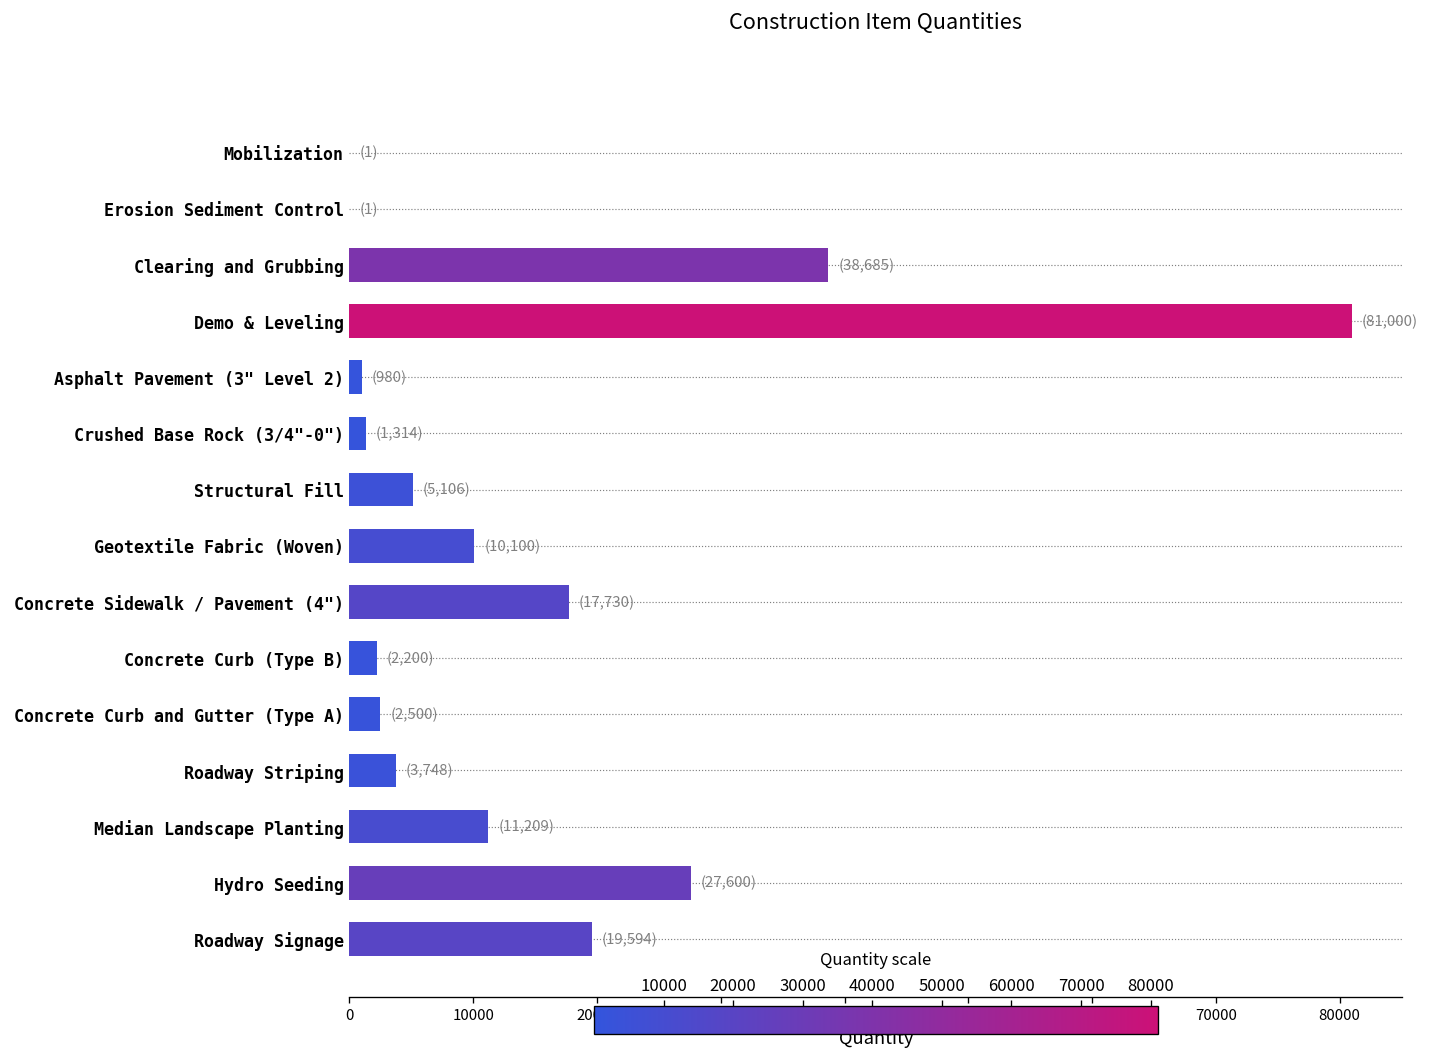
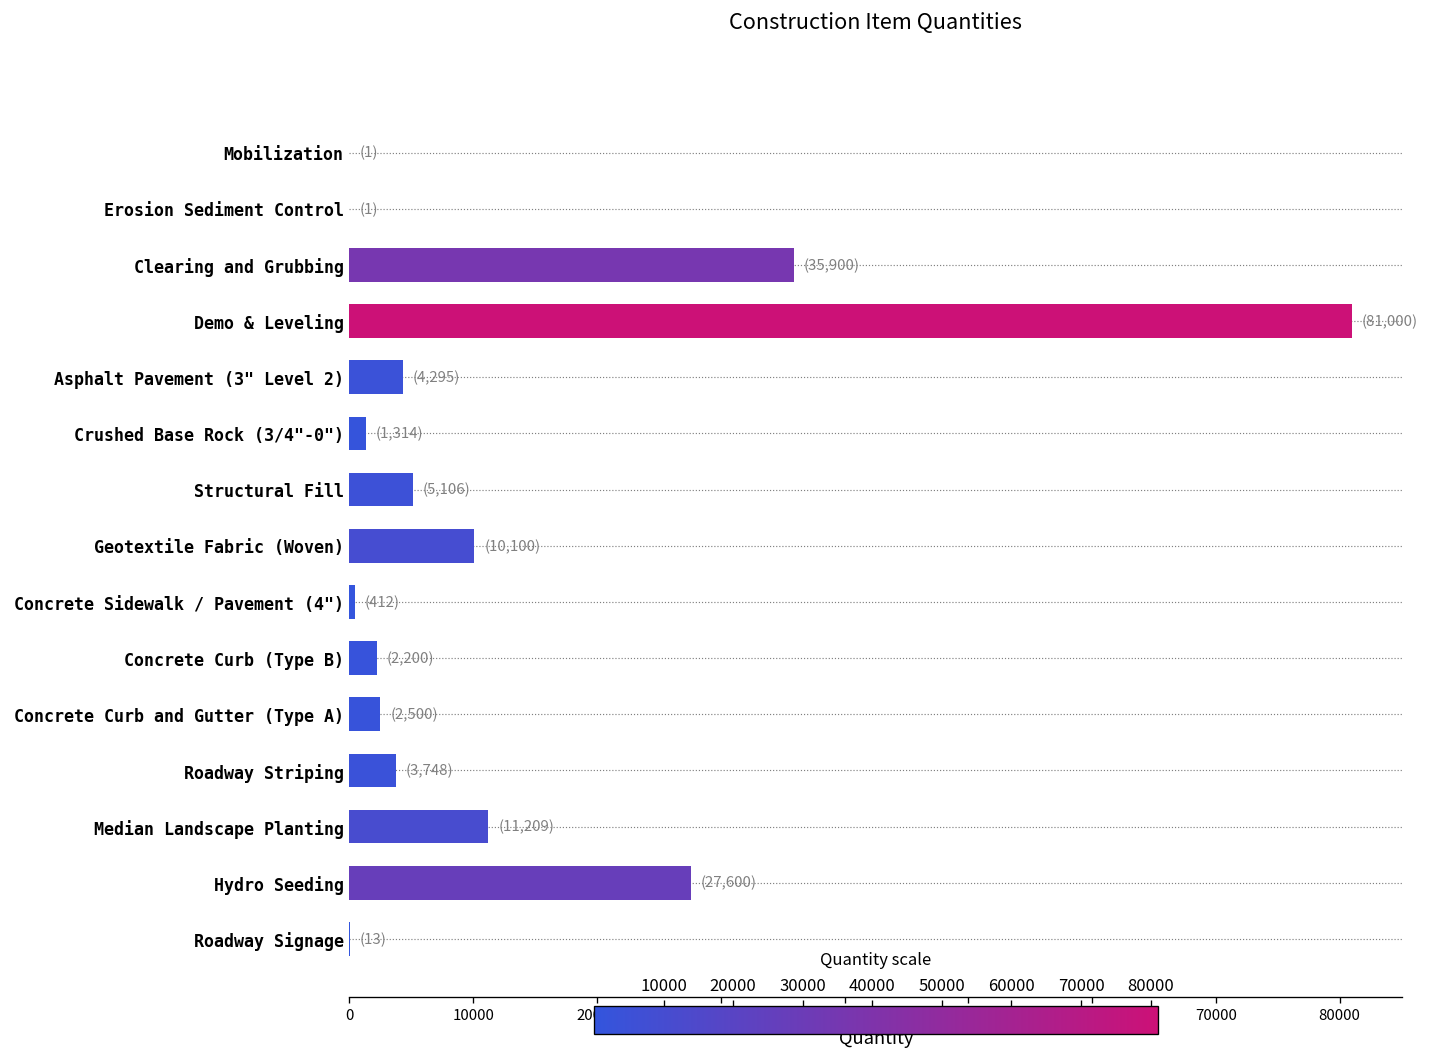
Clearing and Grubbing: (38,685) -> (35,900)
Asphalt Pavement (3" Level 2): (980) -> (4,295)
Concrete Sidewalk / Pavement (4"): (17,730) -> (412)
Roadway Signage: (19,594) -> (13)
